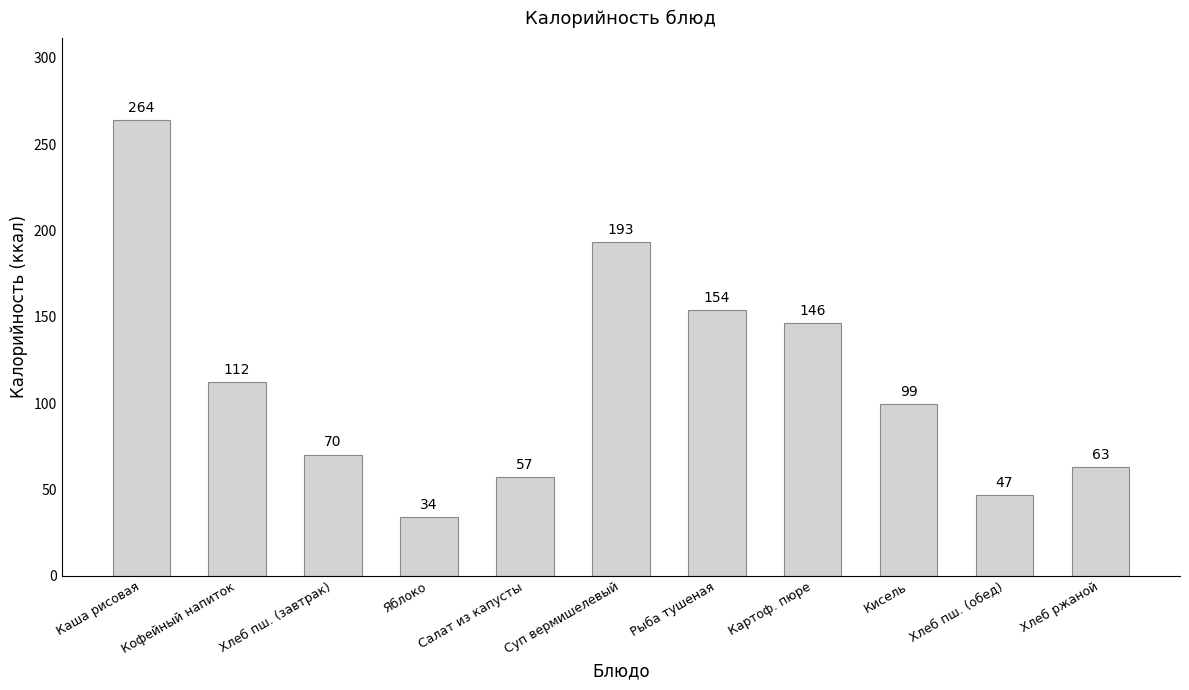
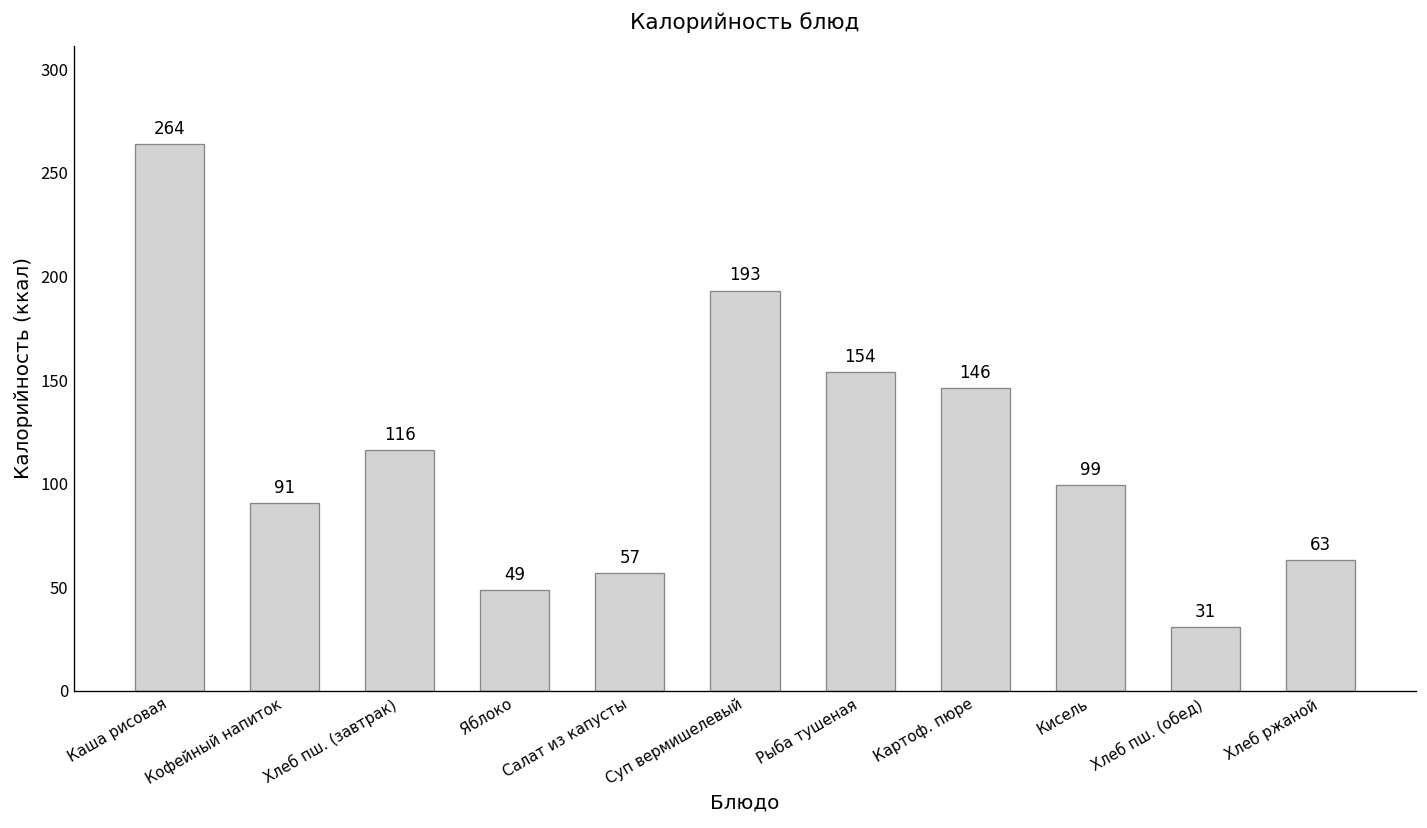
Кофейный напиток: 112 -> 91
Хлеб пш. (завтрак): 70 -> 116
Яблоко: 34 -> 49
Хлеб пш. (обед): 47 -> 31
